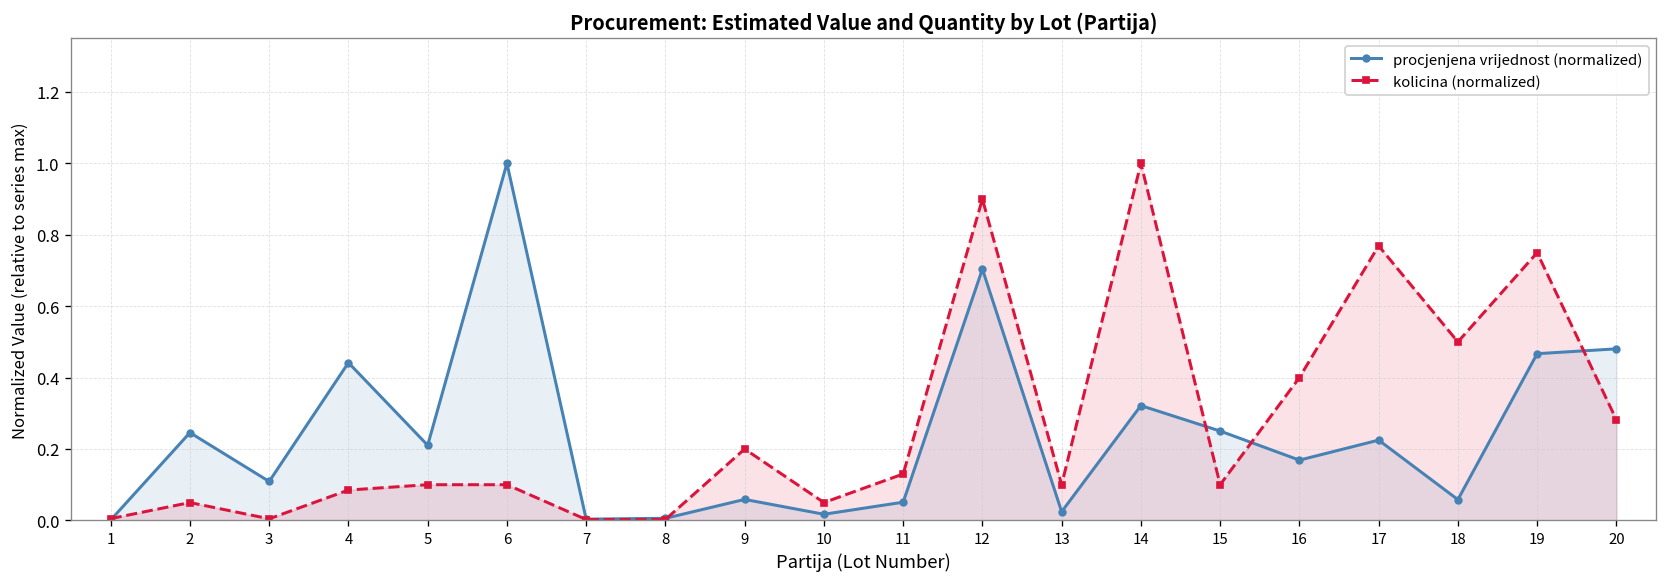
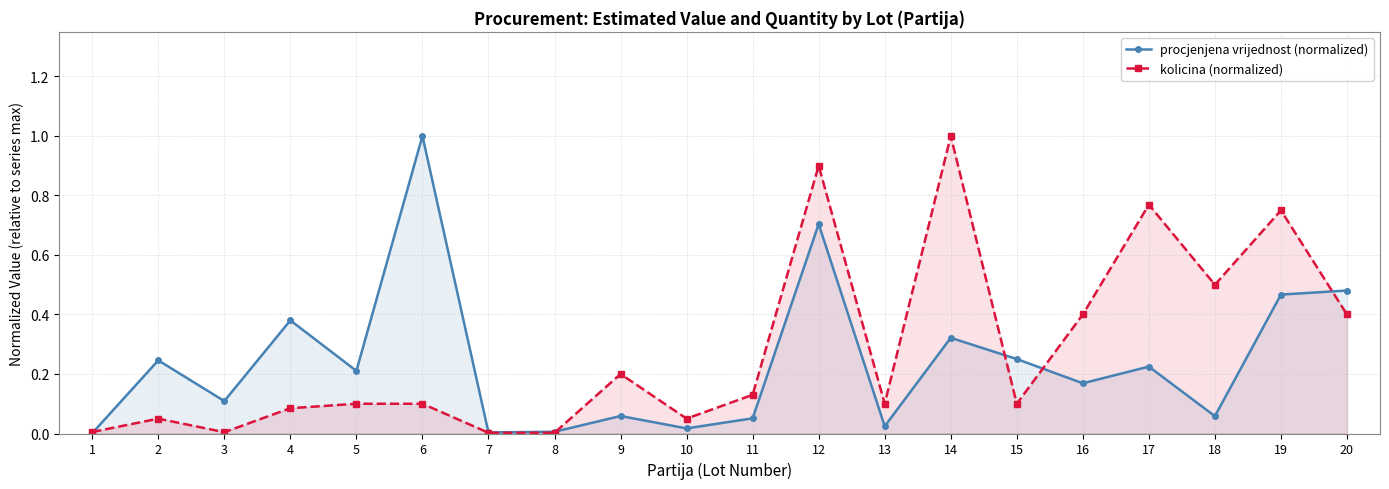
procjenjena vrijednost (normalized), 4: 0.44 -> 0.38
kolicina (normalized), 20: 0.28 -> 0.40
